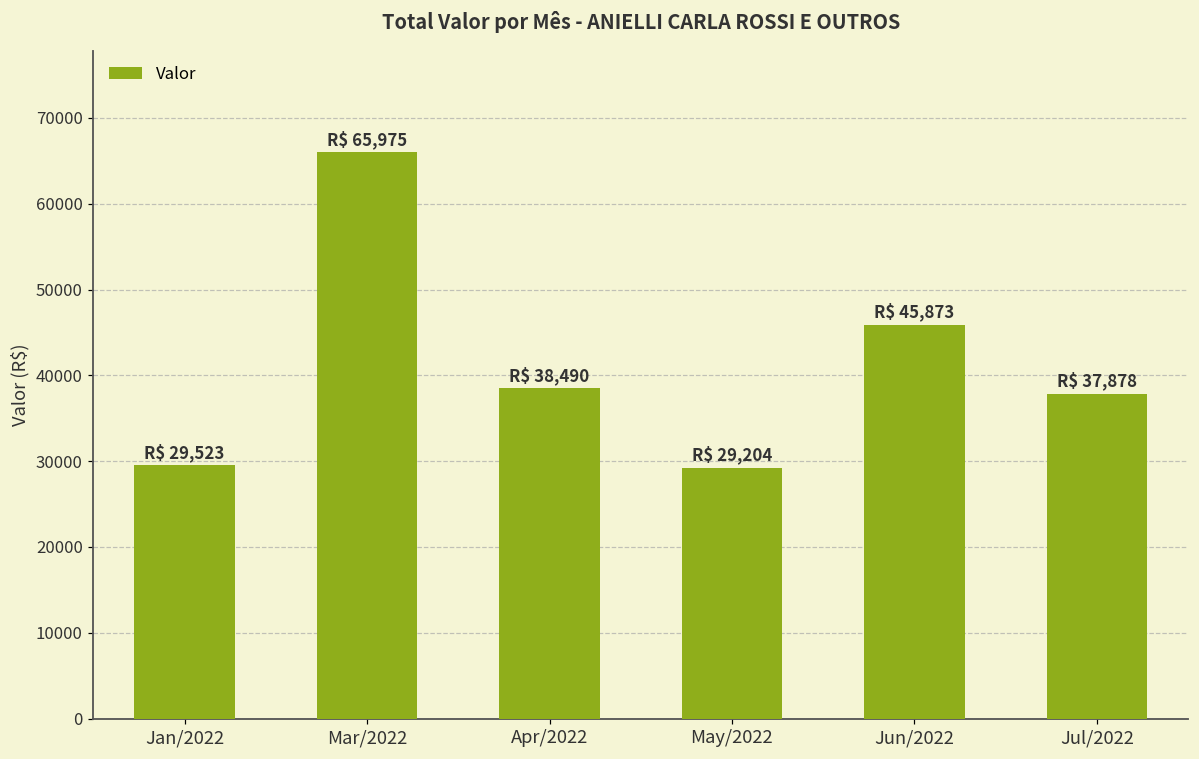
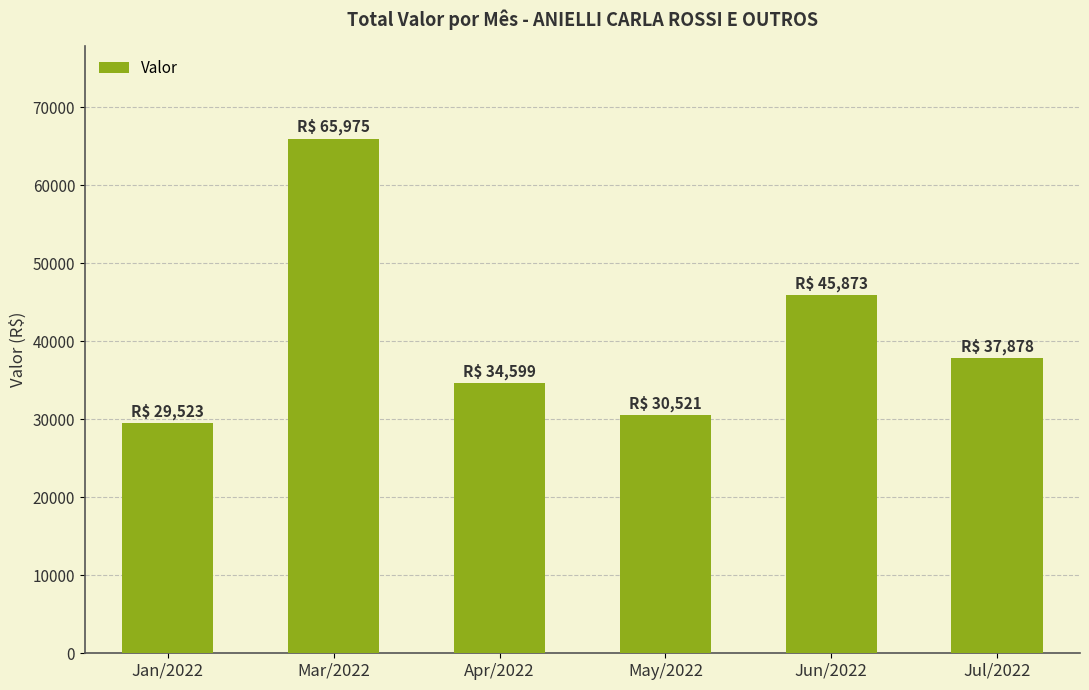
Apr/2022: 38,490 -> 34,599
May/2022: 29,204 -> 30,521
